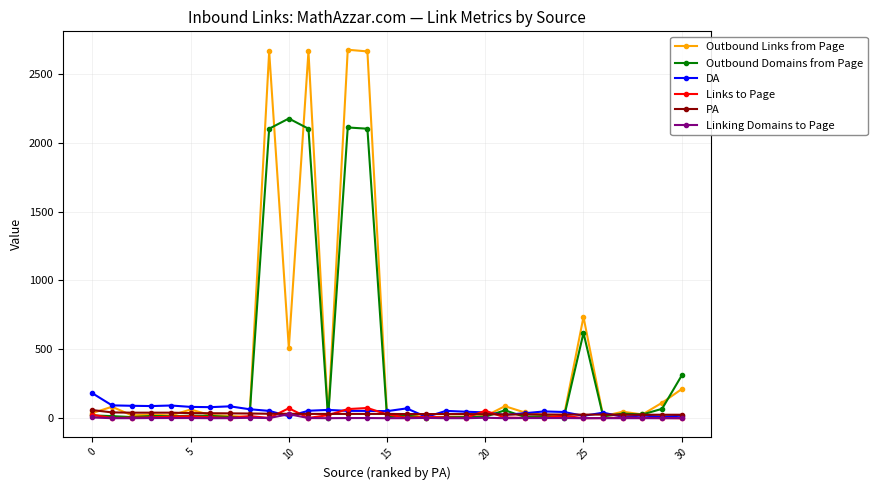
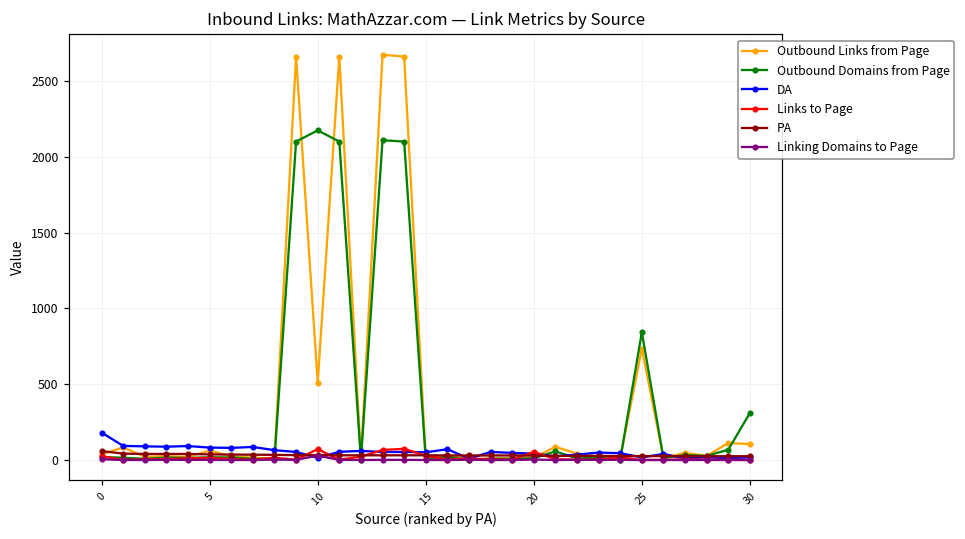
Outbound Domains from Page, 25: 620 -> 840
Outbound Links from Page, 30: 210 -> 110
